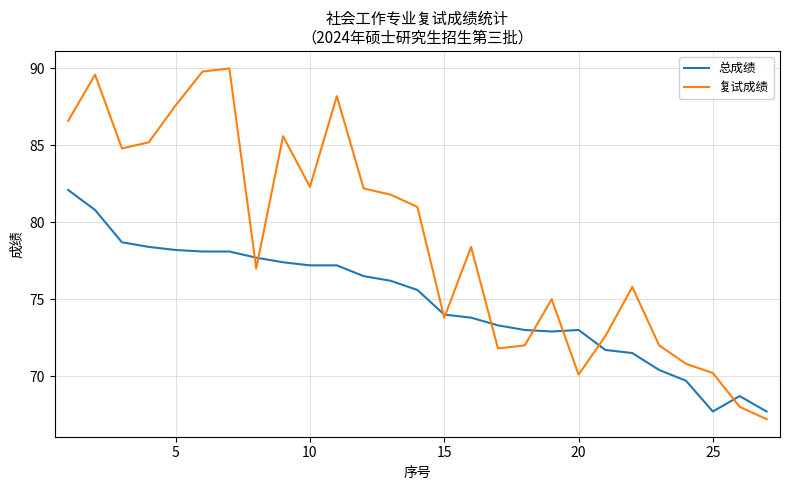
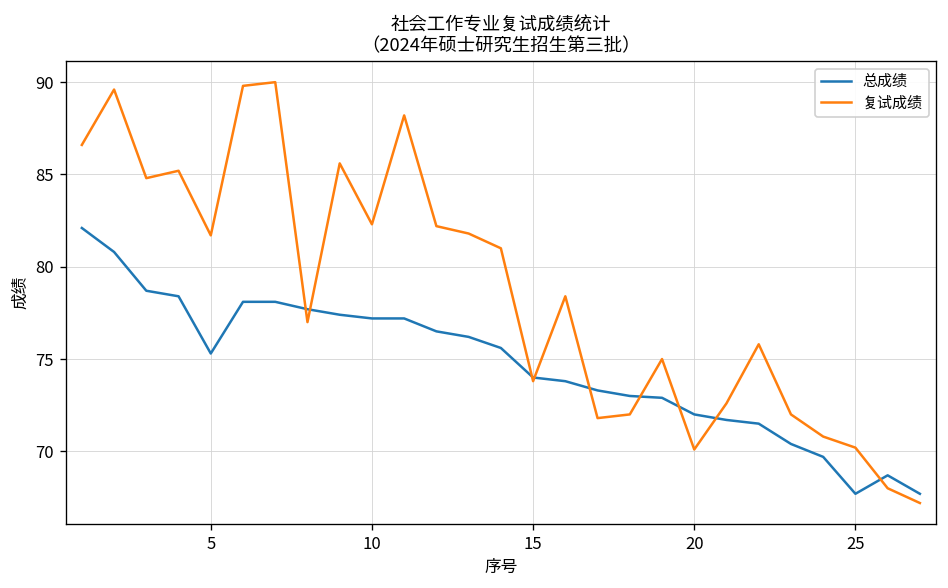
总成绩, 5: 78.2 -> 75.3
复试成绩, 5: 87.6 -> 81.7
总成绩, 20: 73 -> 72
